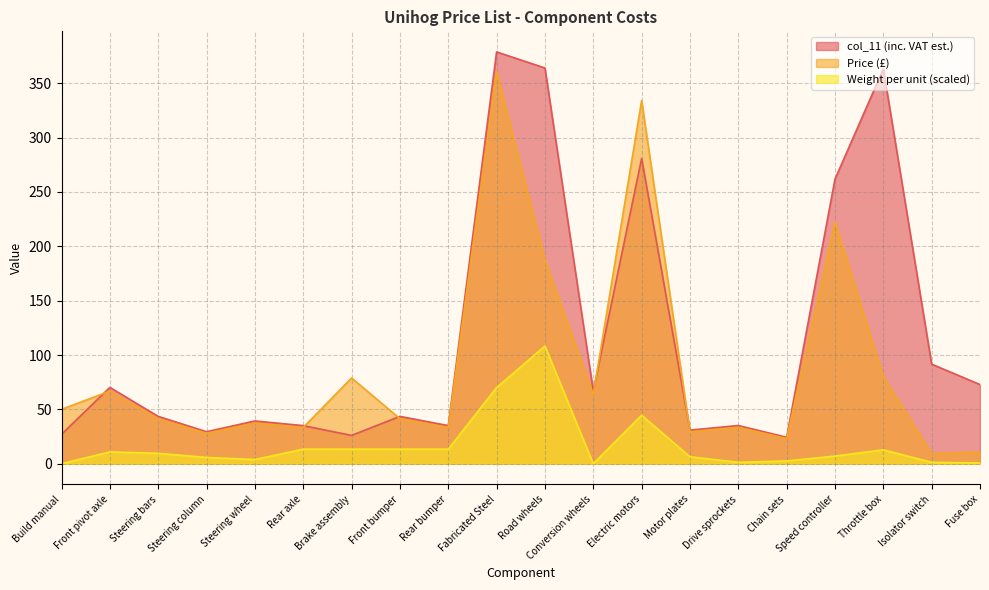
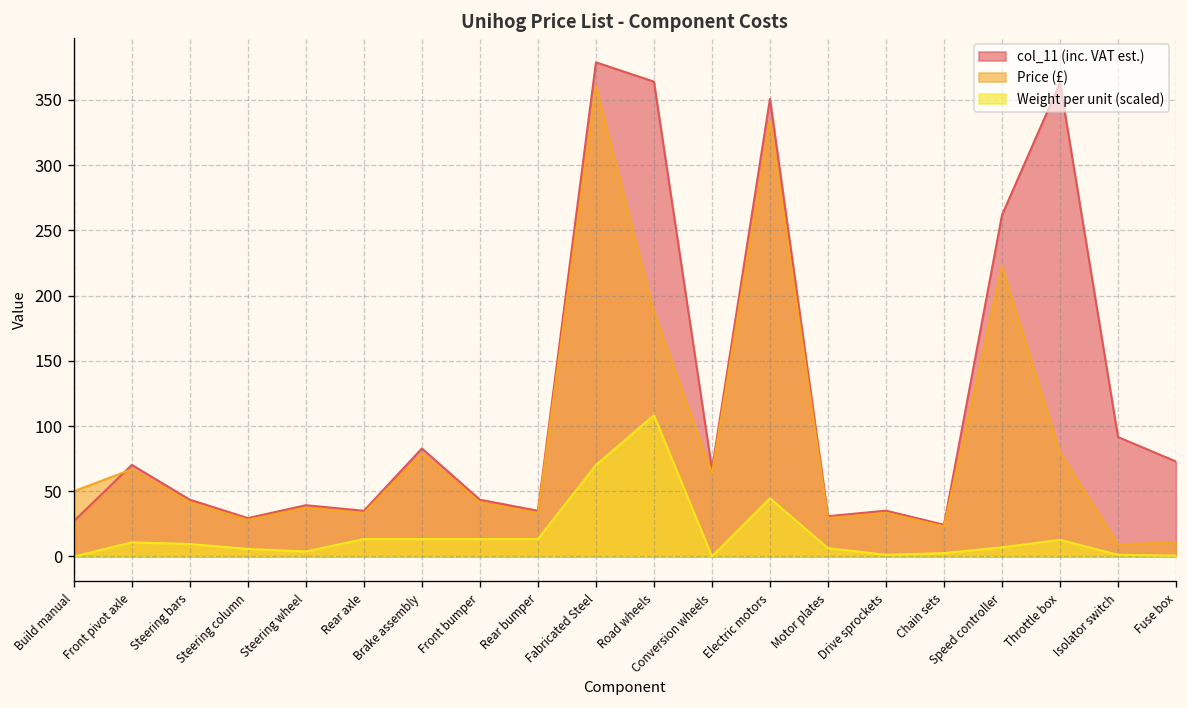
col_11 (inc. VAT est.), Brake assembly: 26 -> 83
col_11 (inc. VAT est.), Electric motors: 281 -> 351
